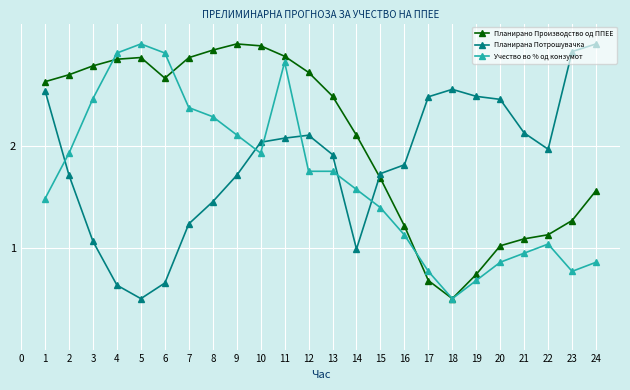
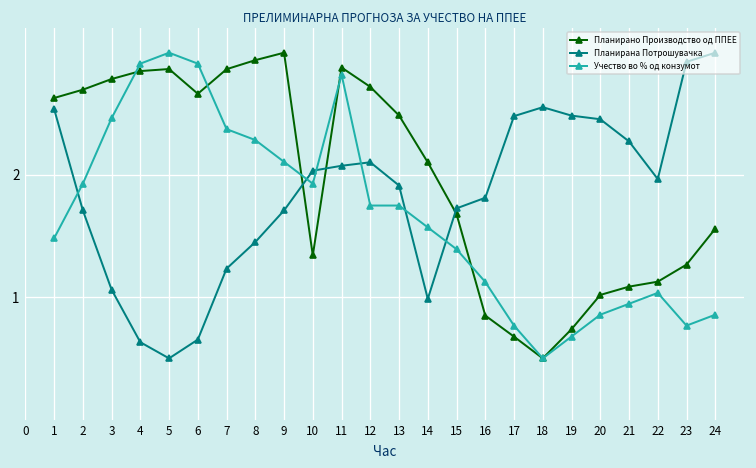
Планирано Производство од ППЕЕ, 10: 2.98 -> 1.34
Планирано Производство од ППЕЕ, 16: 1.21 -> 0.85
Планирана Потрошувачка, 21: 2.13 -> 2.27
